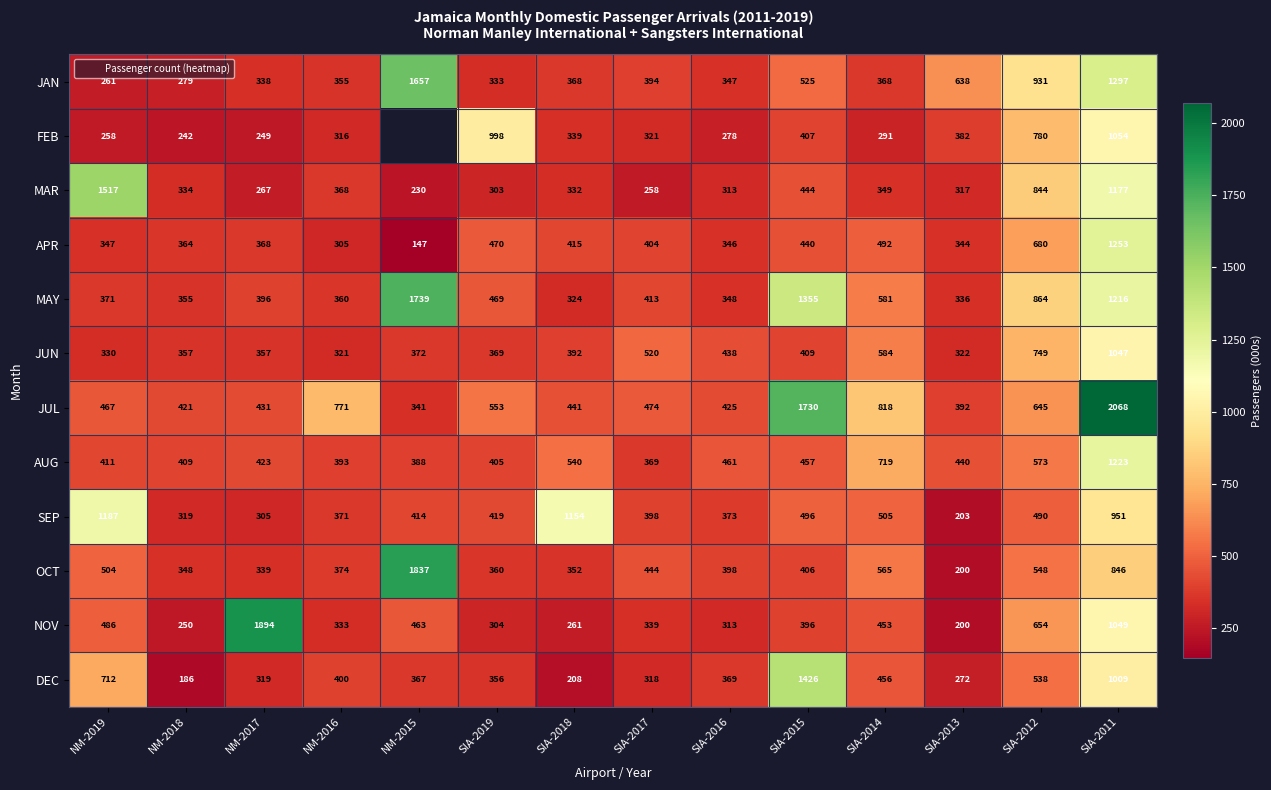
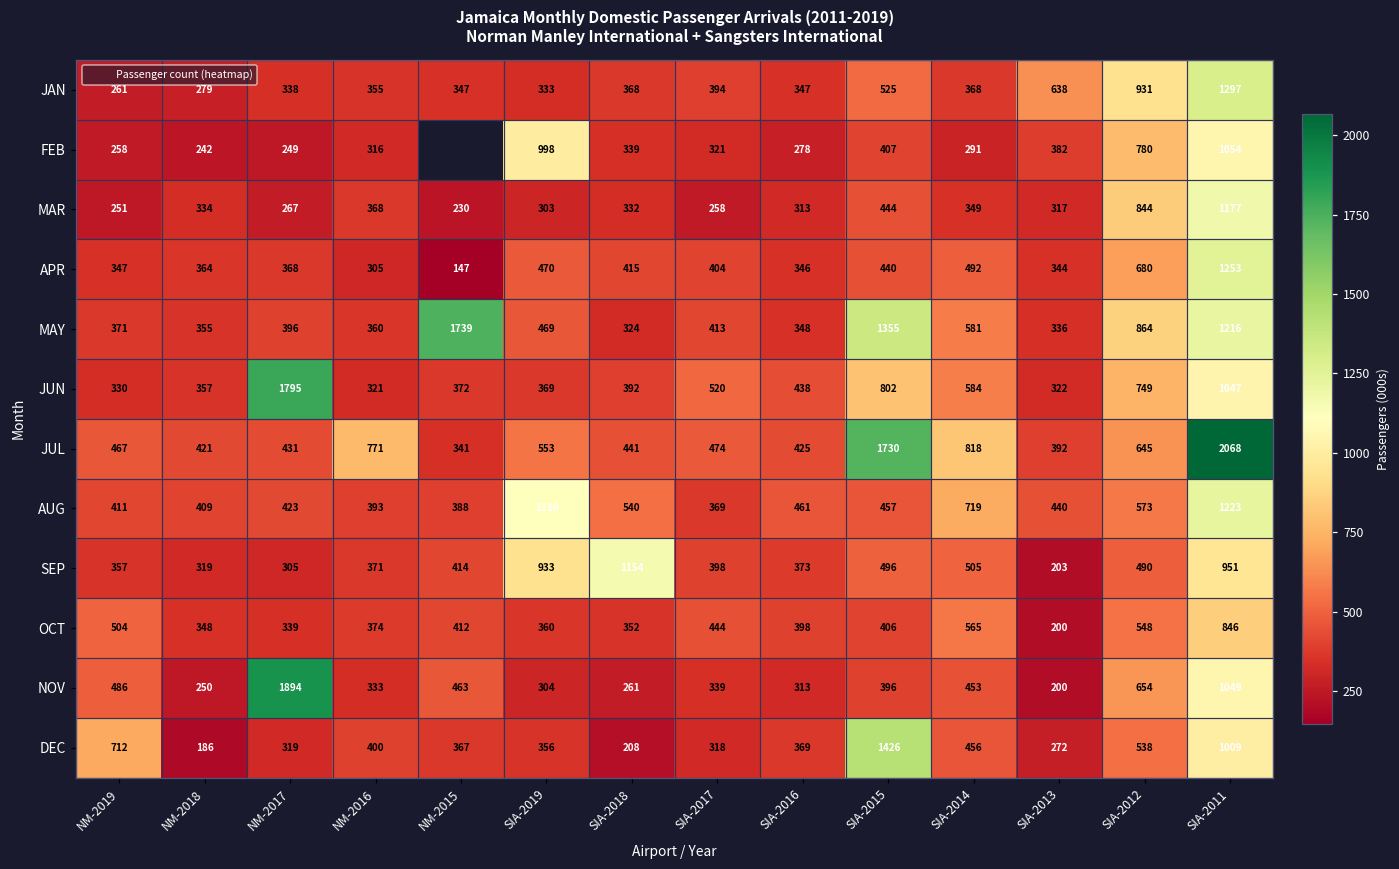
JAN, NM-2015: 1657 -> 347
MAR, NM-2019: 1517 -> 251
JUN, NM-2017: 357 -> 1795
JUN, SIA-2015: 409 -> 802
AUG, SIA-2019: 405 -> 1110
SEP, NM-2019: 1187 -> 357
SEP, SIA-2019: 419 -> 933
OCT, NM-2015: 1837 -> 412
